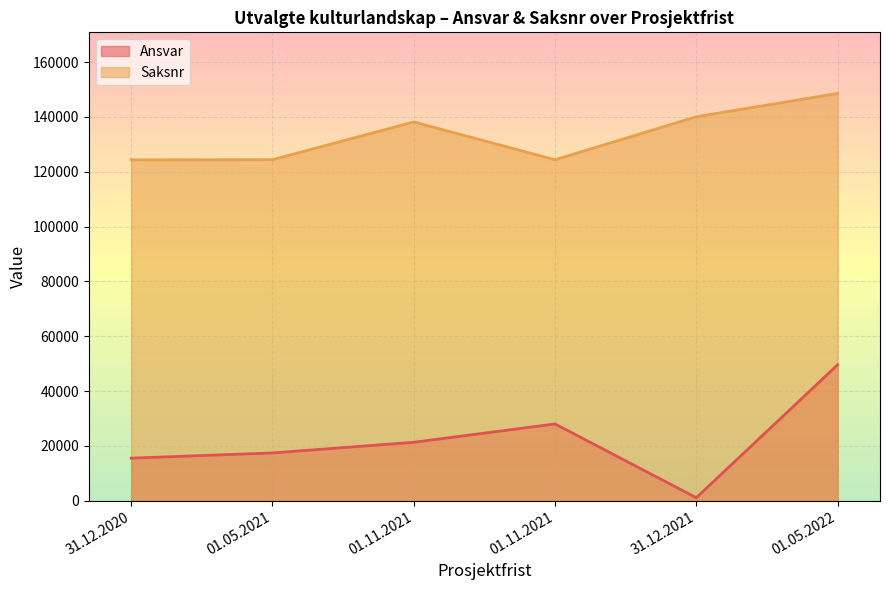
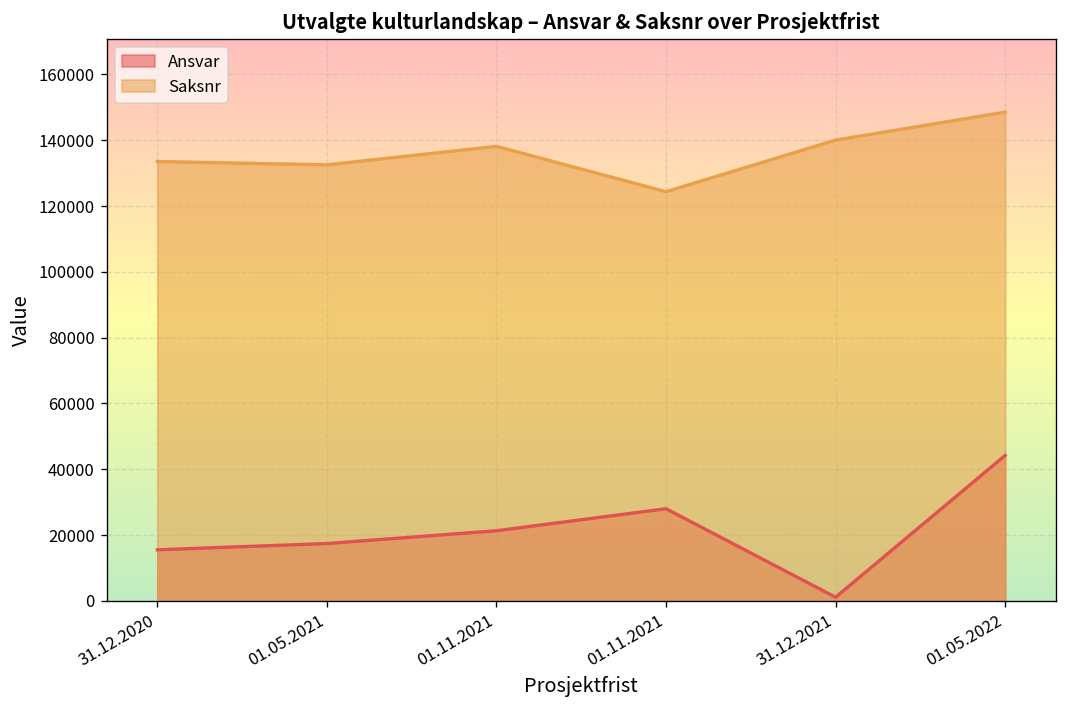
Saksnr, 31.12.2020: 124000 -> 134000
Saksnr, 01.05.2021: 124000 -> 133000
Ansvar, 01.05.2022: 50000 -> 44000
